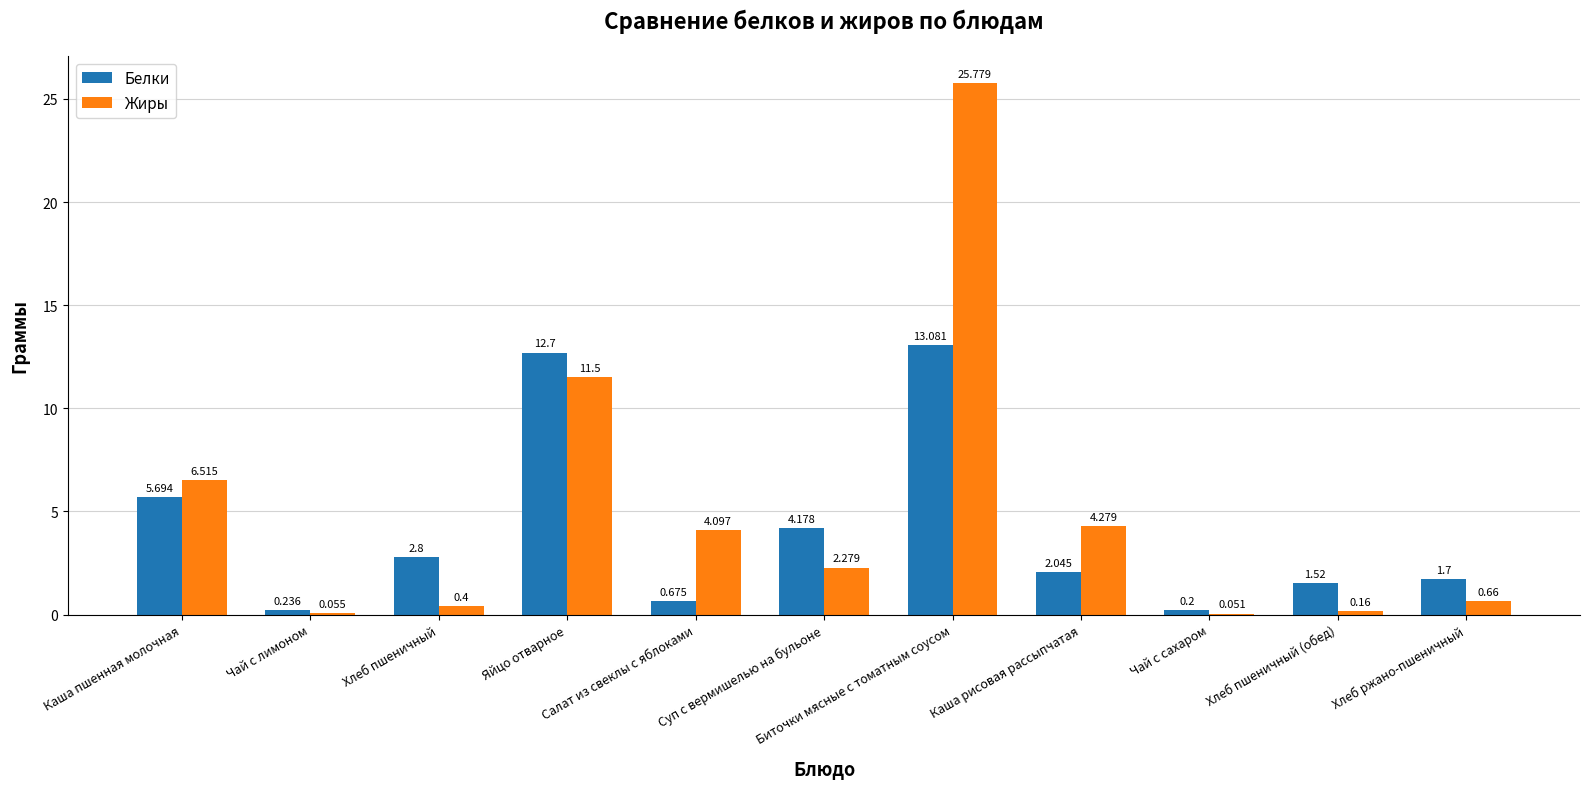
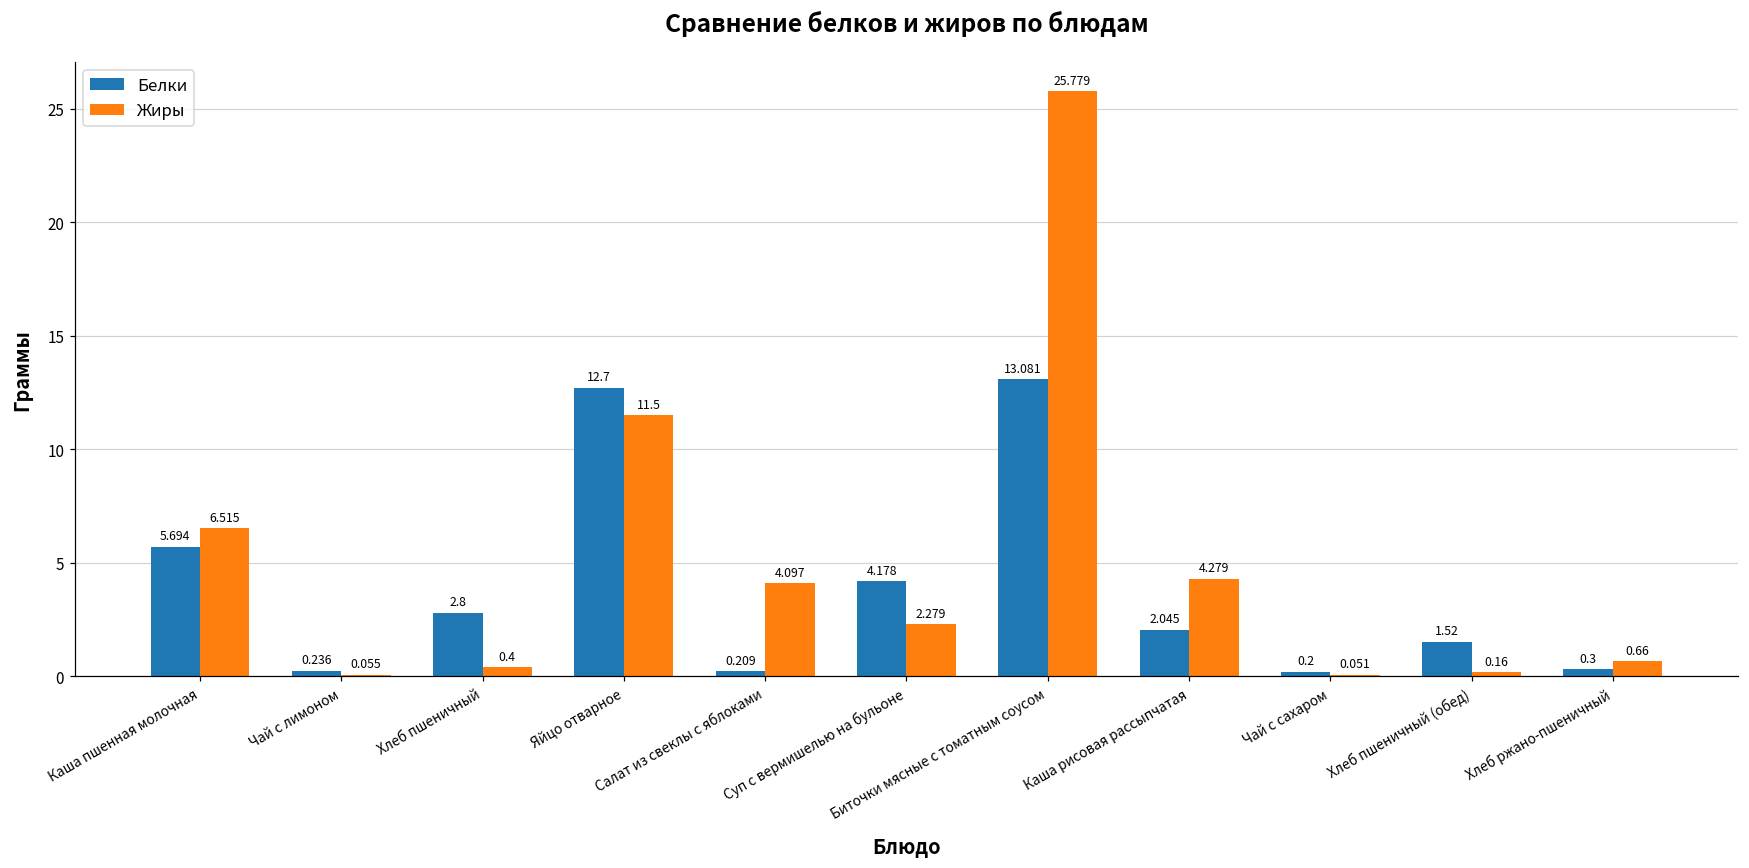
Белки, Салат из свеклы с яблоками: 0.675 -> 0.209
Белки, Хлеб ржано-пшеничный: 1.7 -> 0.3
